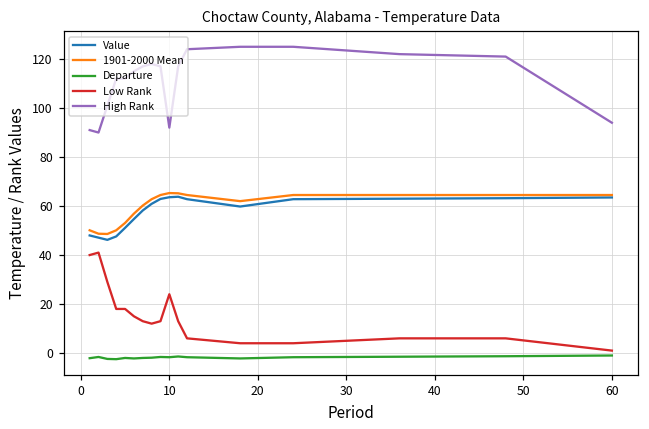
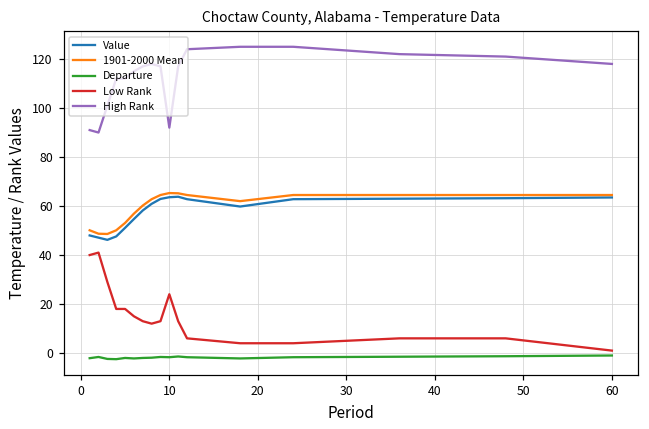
High Rank, 60: 94 -> 118
